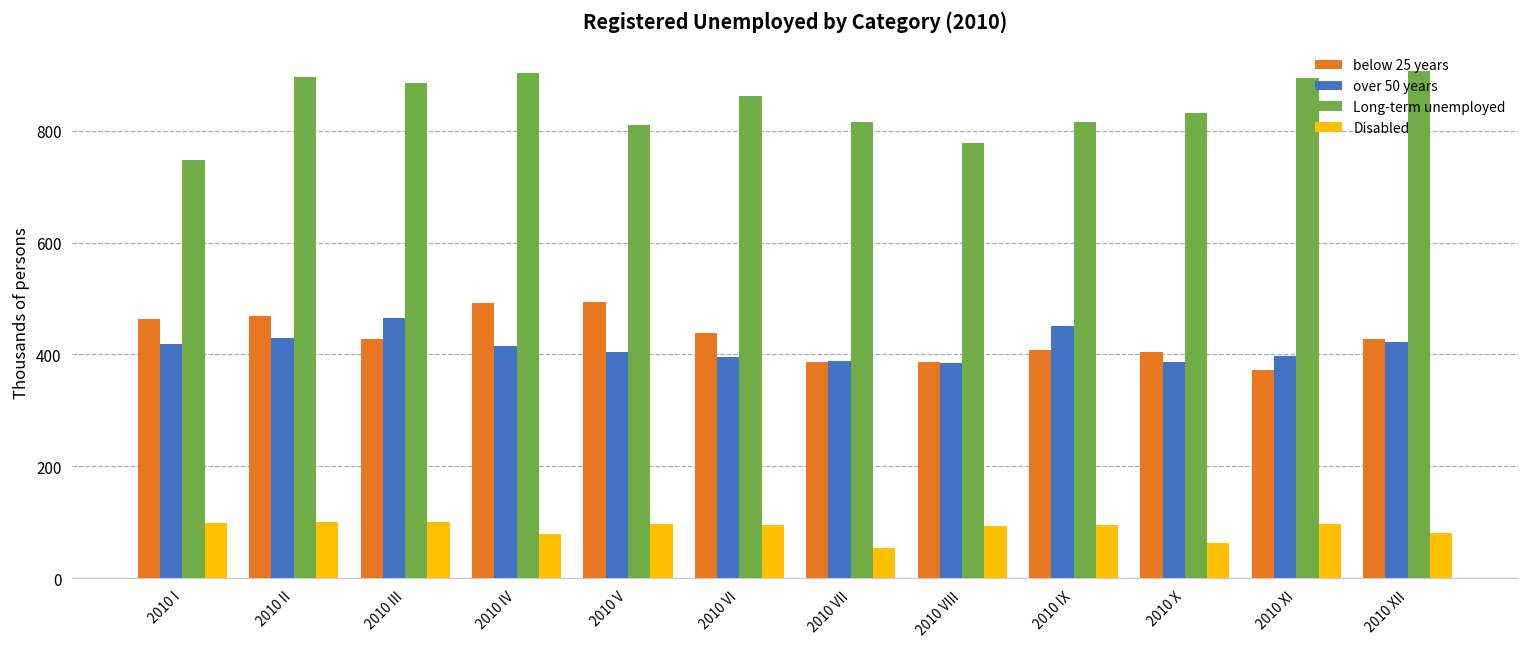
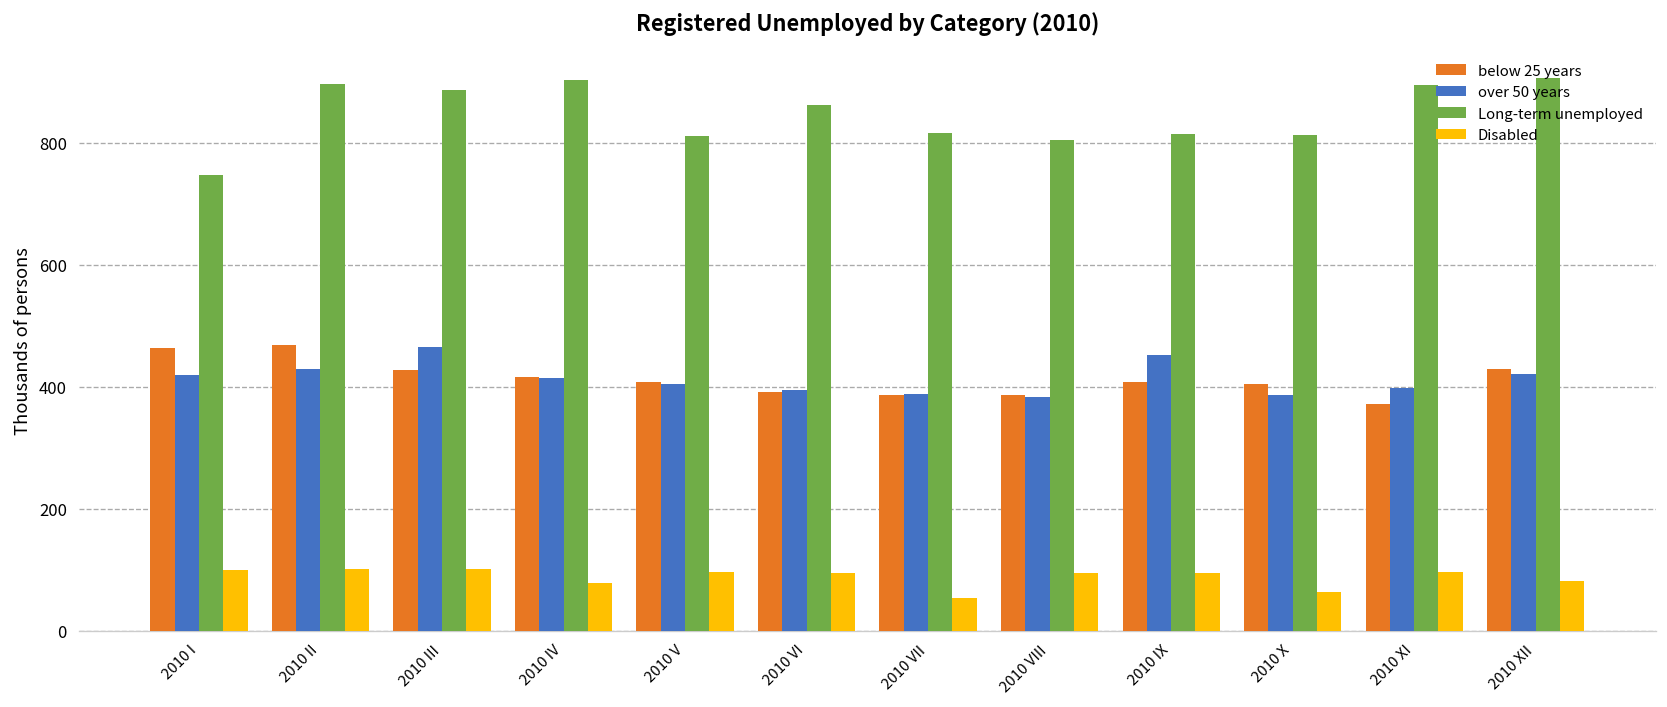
below 25 years, 2010 IV: 490 -> 420
below 25 years, 2010 V: 490 -> 410
below 25 years, 2010 VI: 440 -> 390
Long-term unemployed, 2010 VIII: 780 -> 800
Long-term unemployed, 2010 X: 830 -> 810
